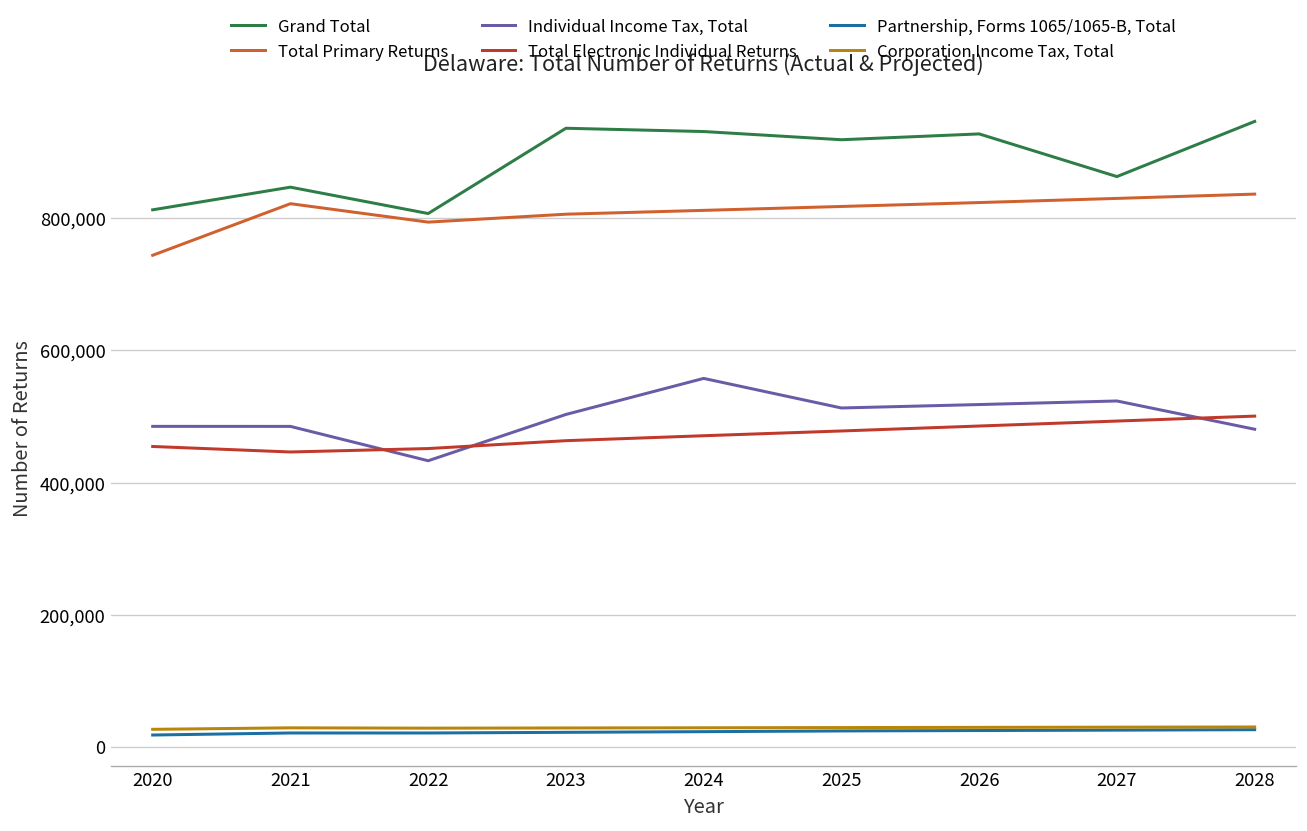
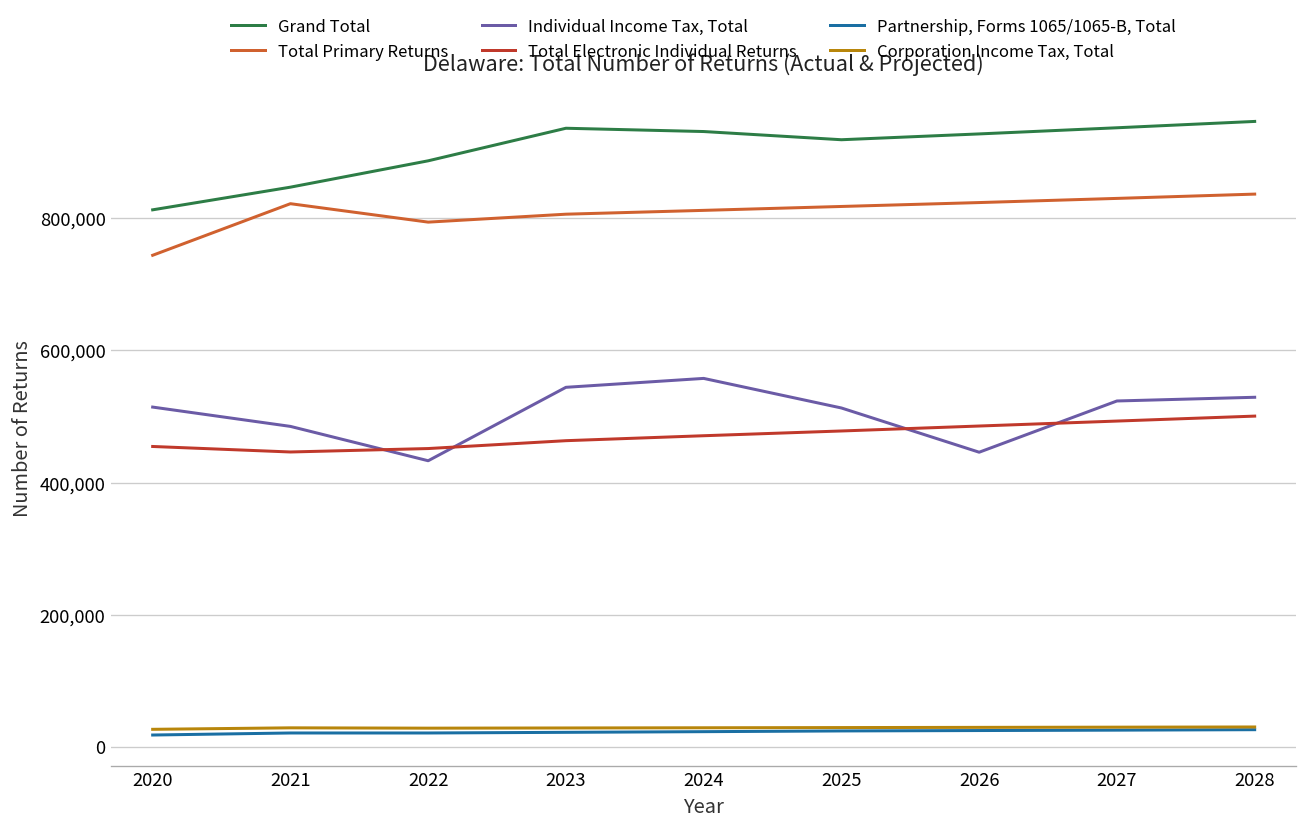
Individual Income Tax, Total, 2020: 480,000 -> 510,000
Grand Total, 2022: 810,000 -> 890,000
Individual Income Tax, Total, 2023: 500,000 -> 540,000
Individual Income Tax, Total, 2026: 520,000 -> 450,000
Grand Total, 2027: 860,000 -> 940,000
Individual Income Tax, Total, 2028: 480,000 -> 530,000
